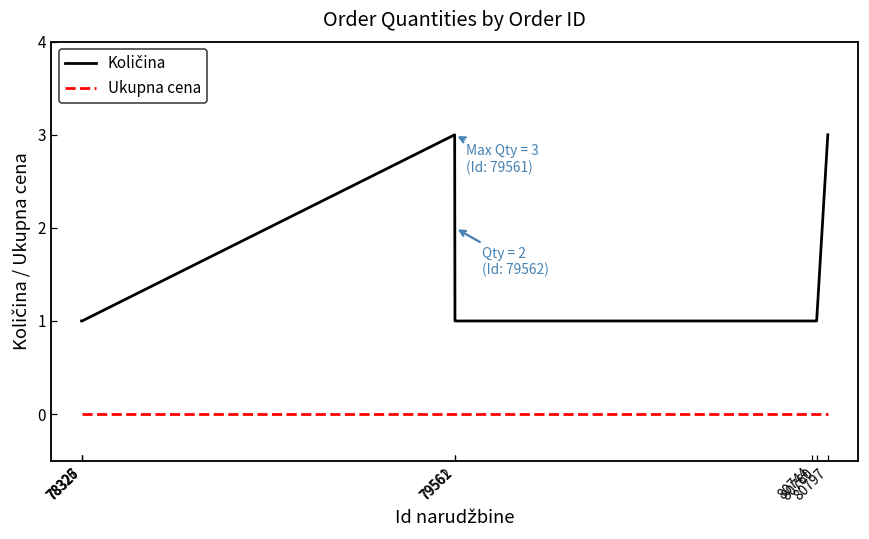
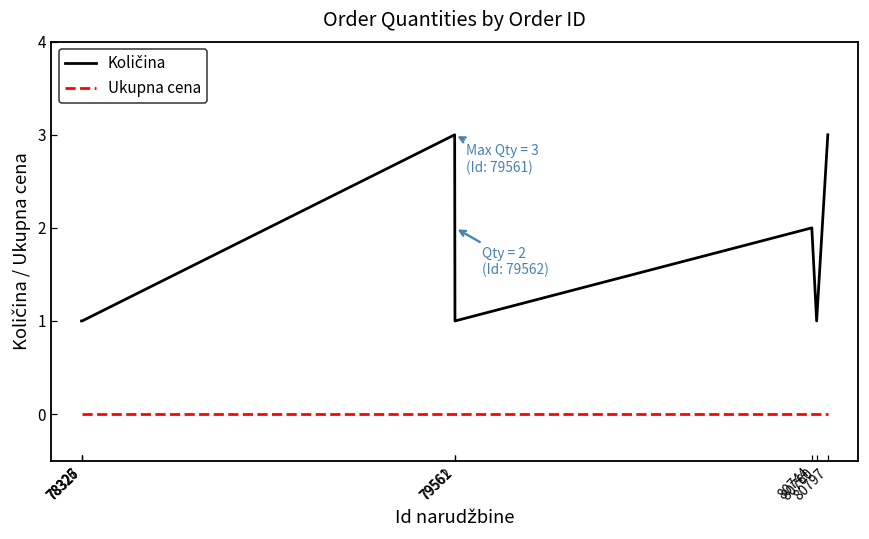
Količina, 80744: 1 -> 2
